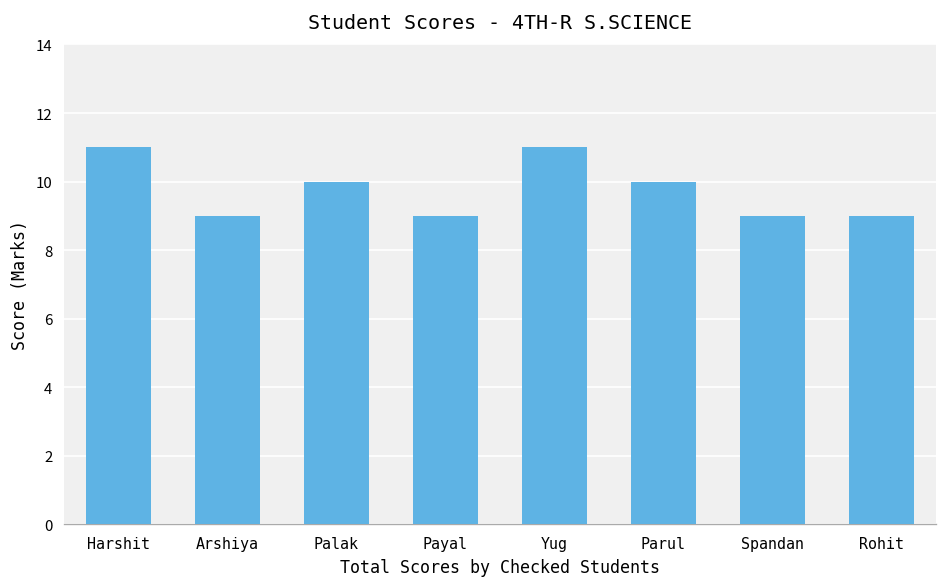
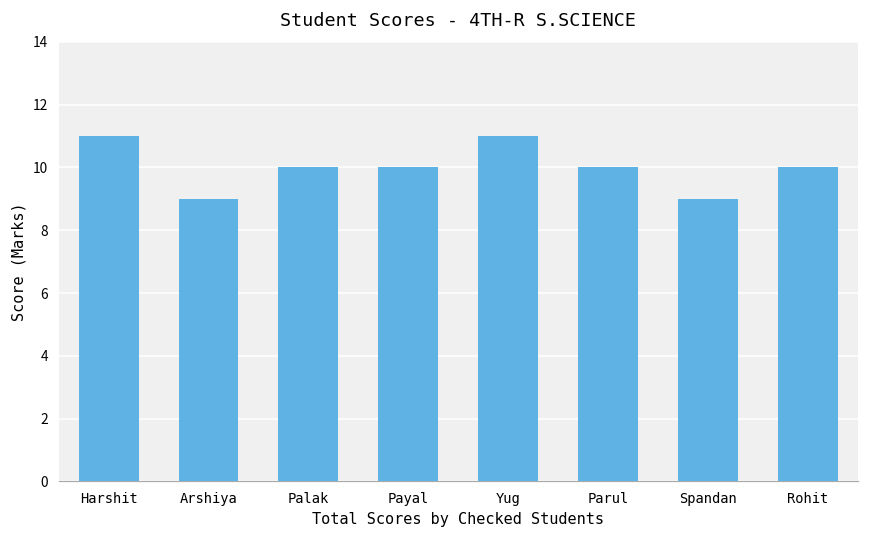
Payal: 9 -> 10
Rohit: 9 -> 10
